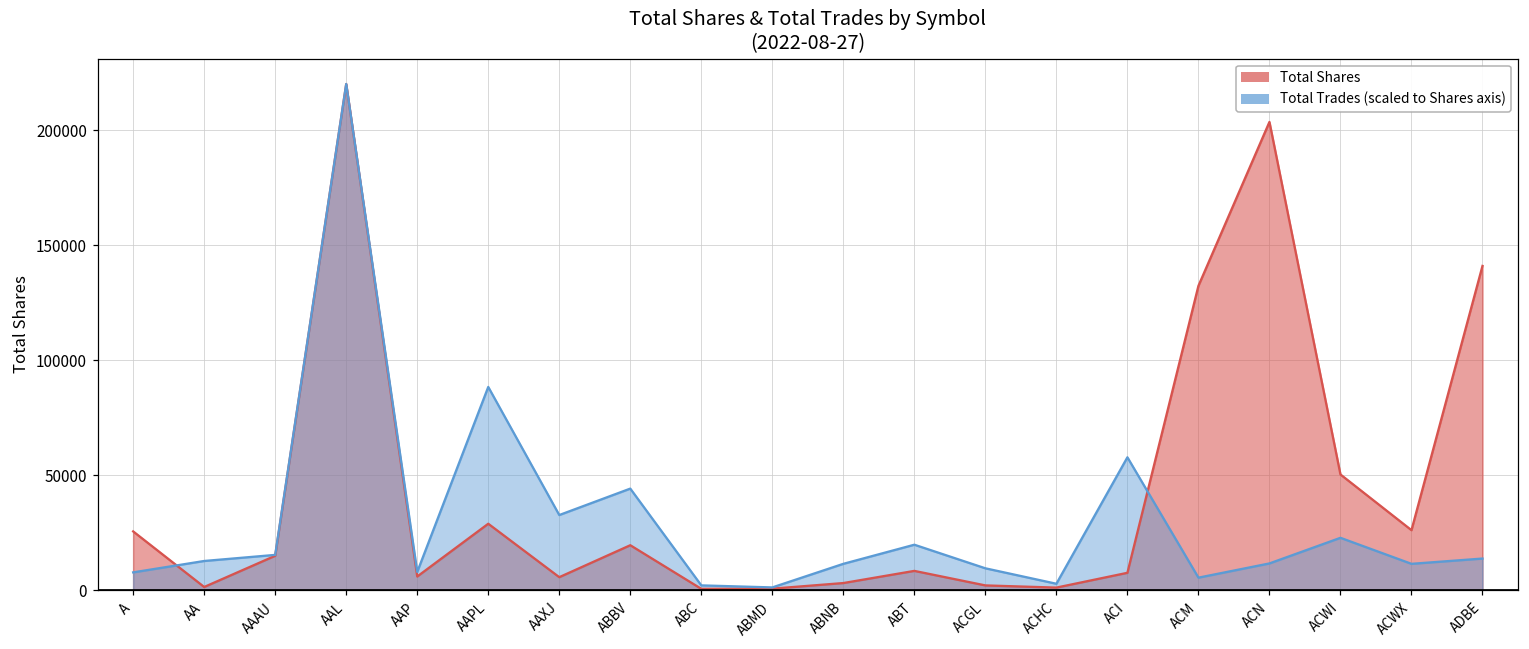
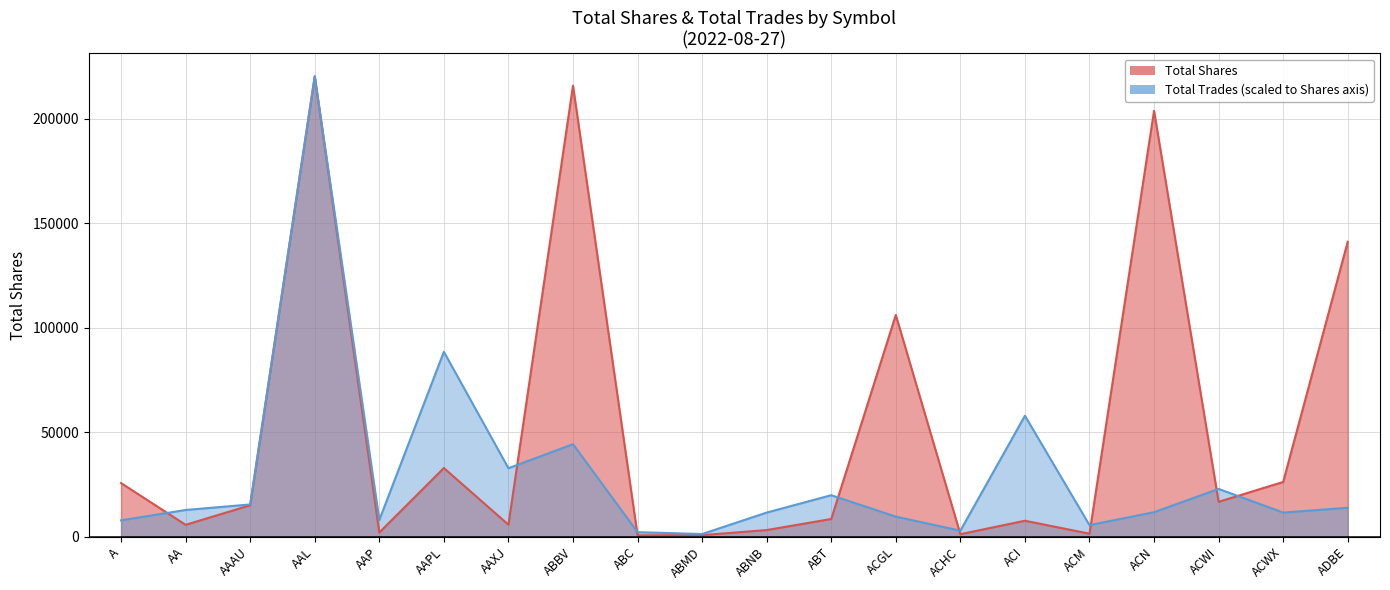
Total Shares, AA: 1000 -> 6000
Total Shares, AAP: 6000 -> 2000
Total Shares, AAPL: 29000 -> 33000
Total Shares, ABBV: 20000 -> 216000
Total Shares, ACGL: 2000 -> 106000
Total Shares, ACM: 132000 -> 1000
Total Shares, ACWI: 50000 -> 17000
